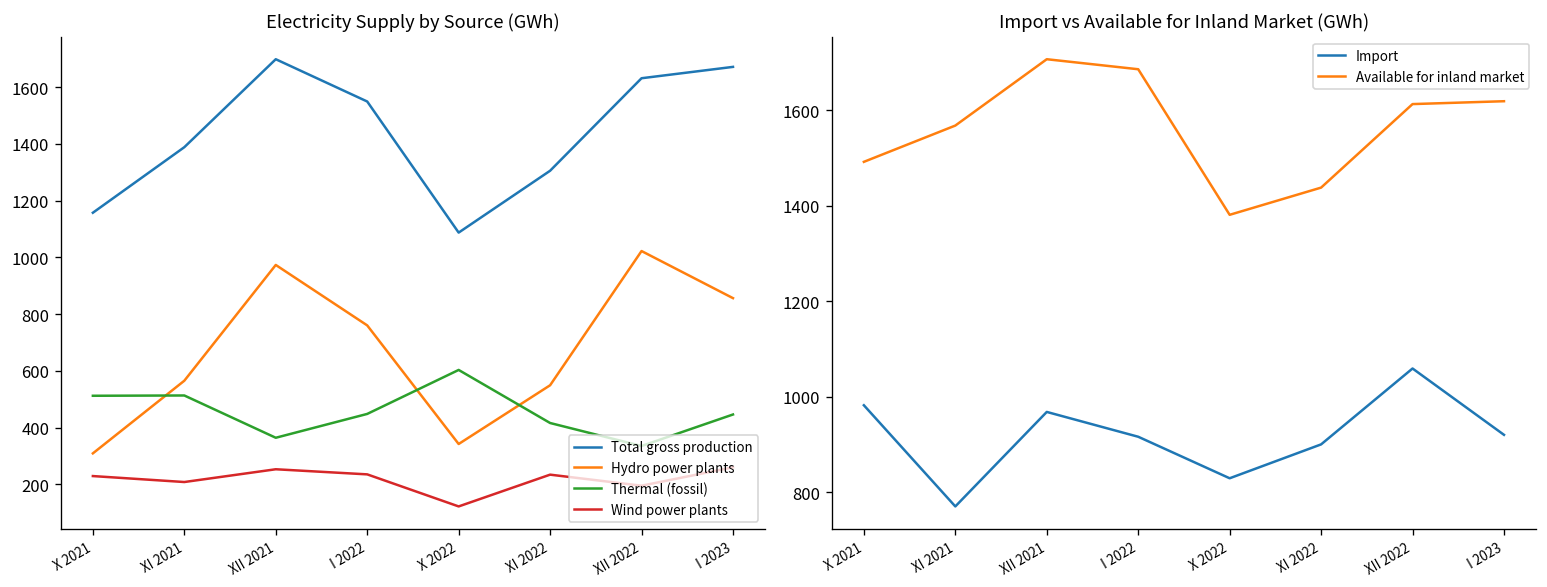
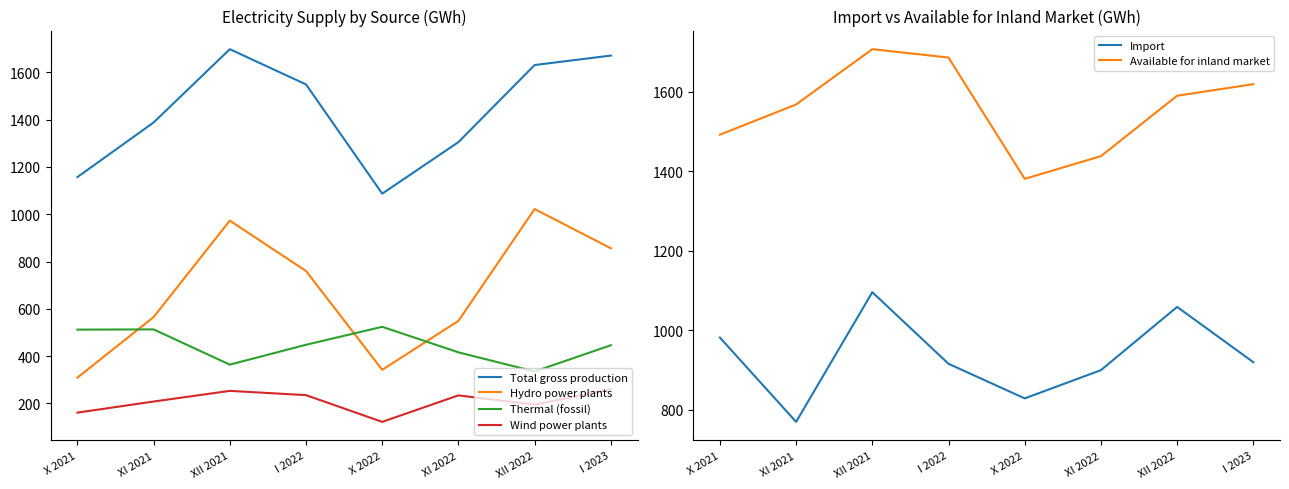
Electricity Supply by Source (GWh), Wind power plants, X 2021: 230 -> 160
Electricity Supply by Source (GWh), Thermal (fossil), X 2022: 600 -> 520
Import vs Available for Inland Market (GWh), Import, XII 2021: 970 -> 1100
Import vs Available for Inland Market (GWh), Available for inland market, XII 2022: 1610 -> 1590
